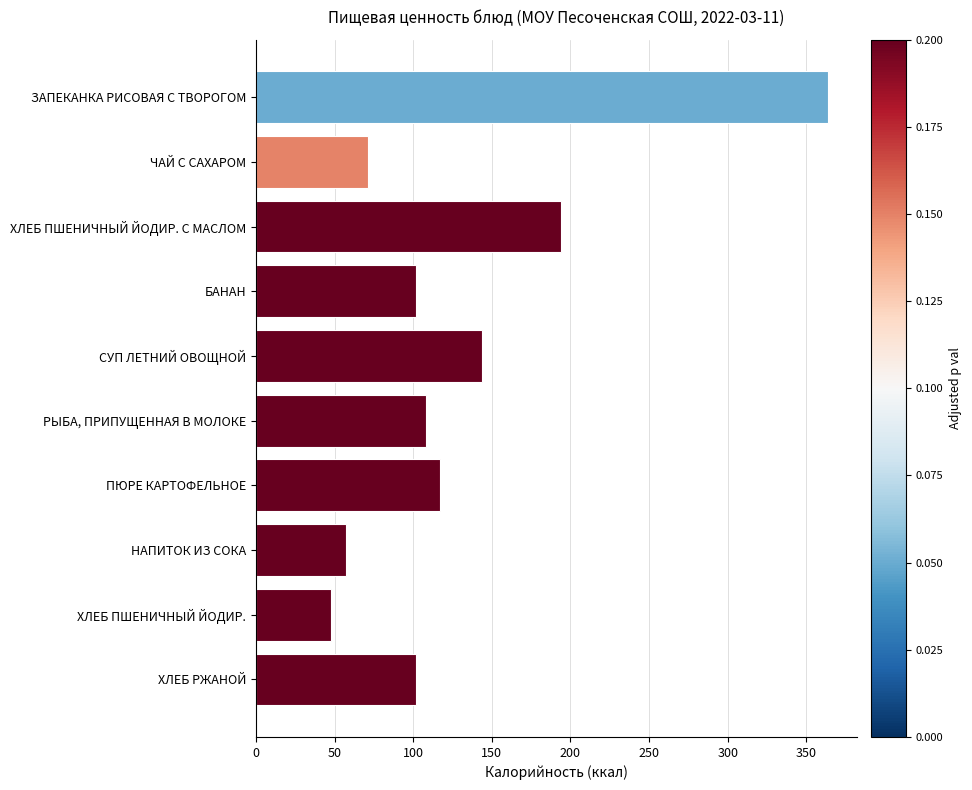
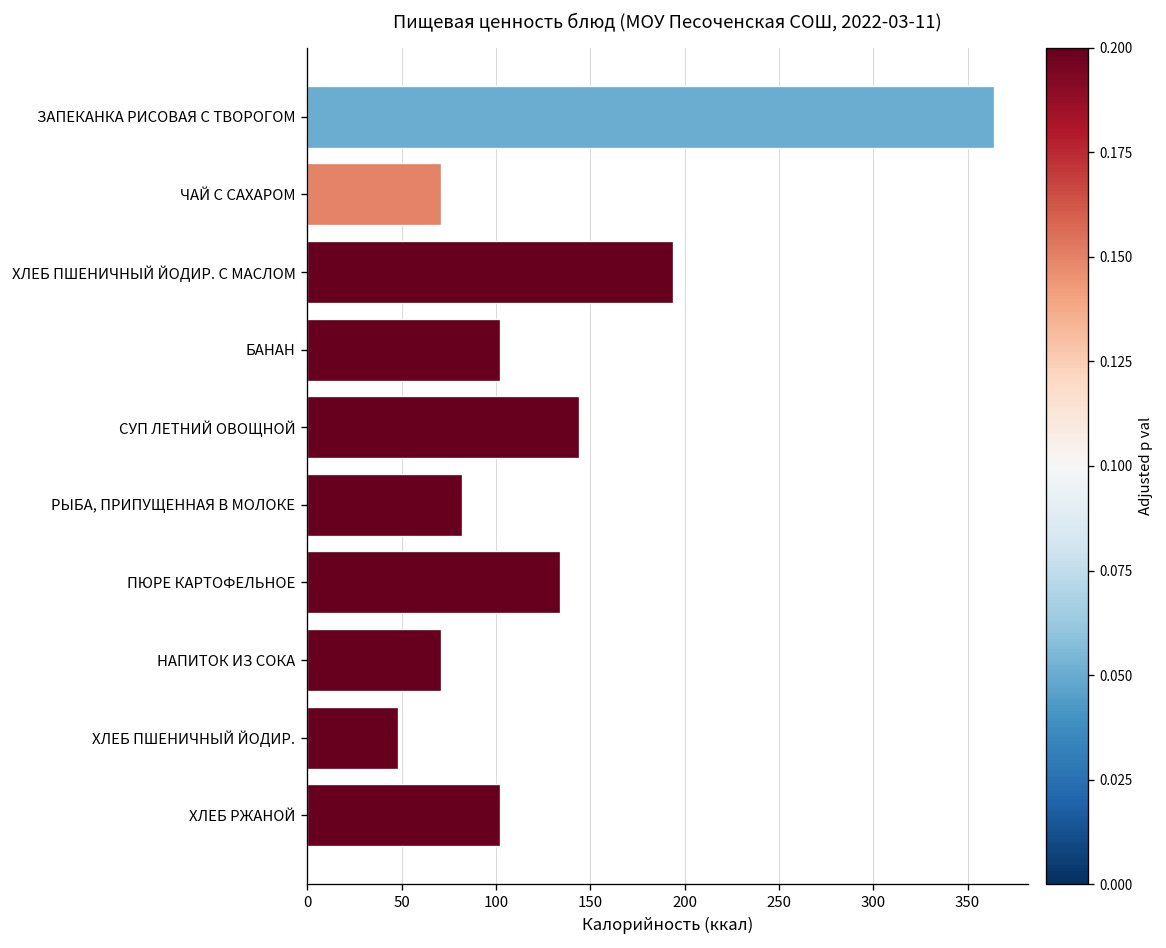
РЫБА, ПРИПУЩЕННАЯ В МОЛОКЕ: 108 -> 82
ПЮРЕ КАРТОФЕЛЬНОЕ: 117 -> 134
НАПИТОК ИЗ СОКА: 57 -> 71
